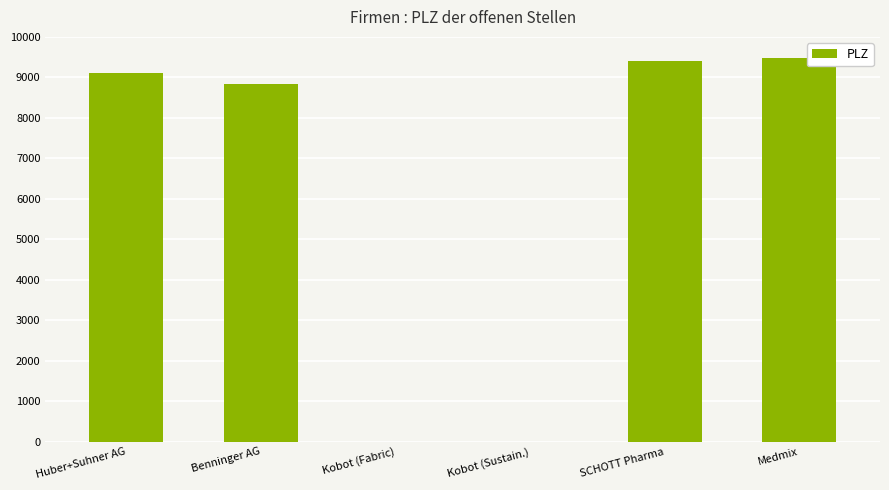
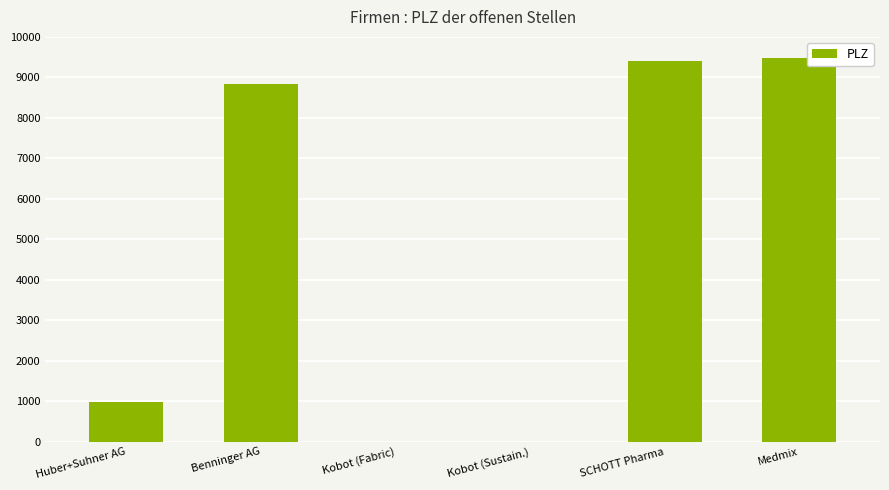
Huber+Suhner AG: 9100 -> 1000
